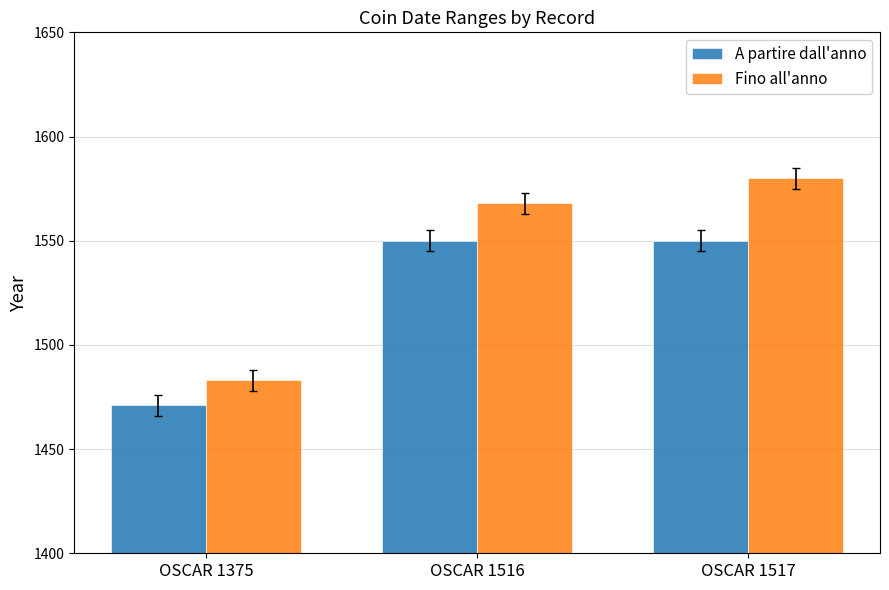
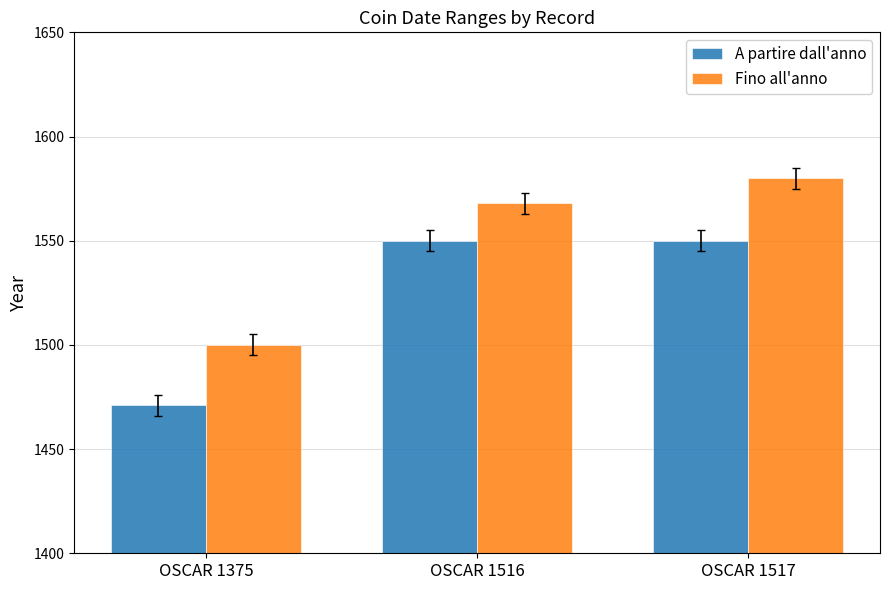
Fino all'anno, OSCAR 1375: 1483 -> 1500
